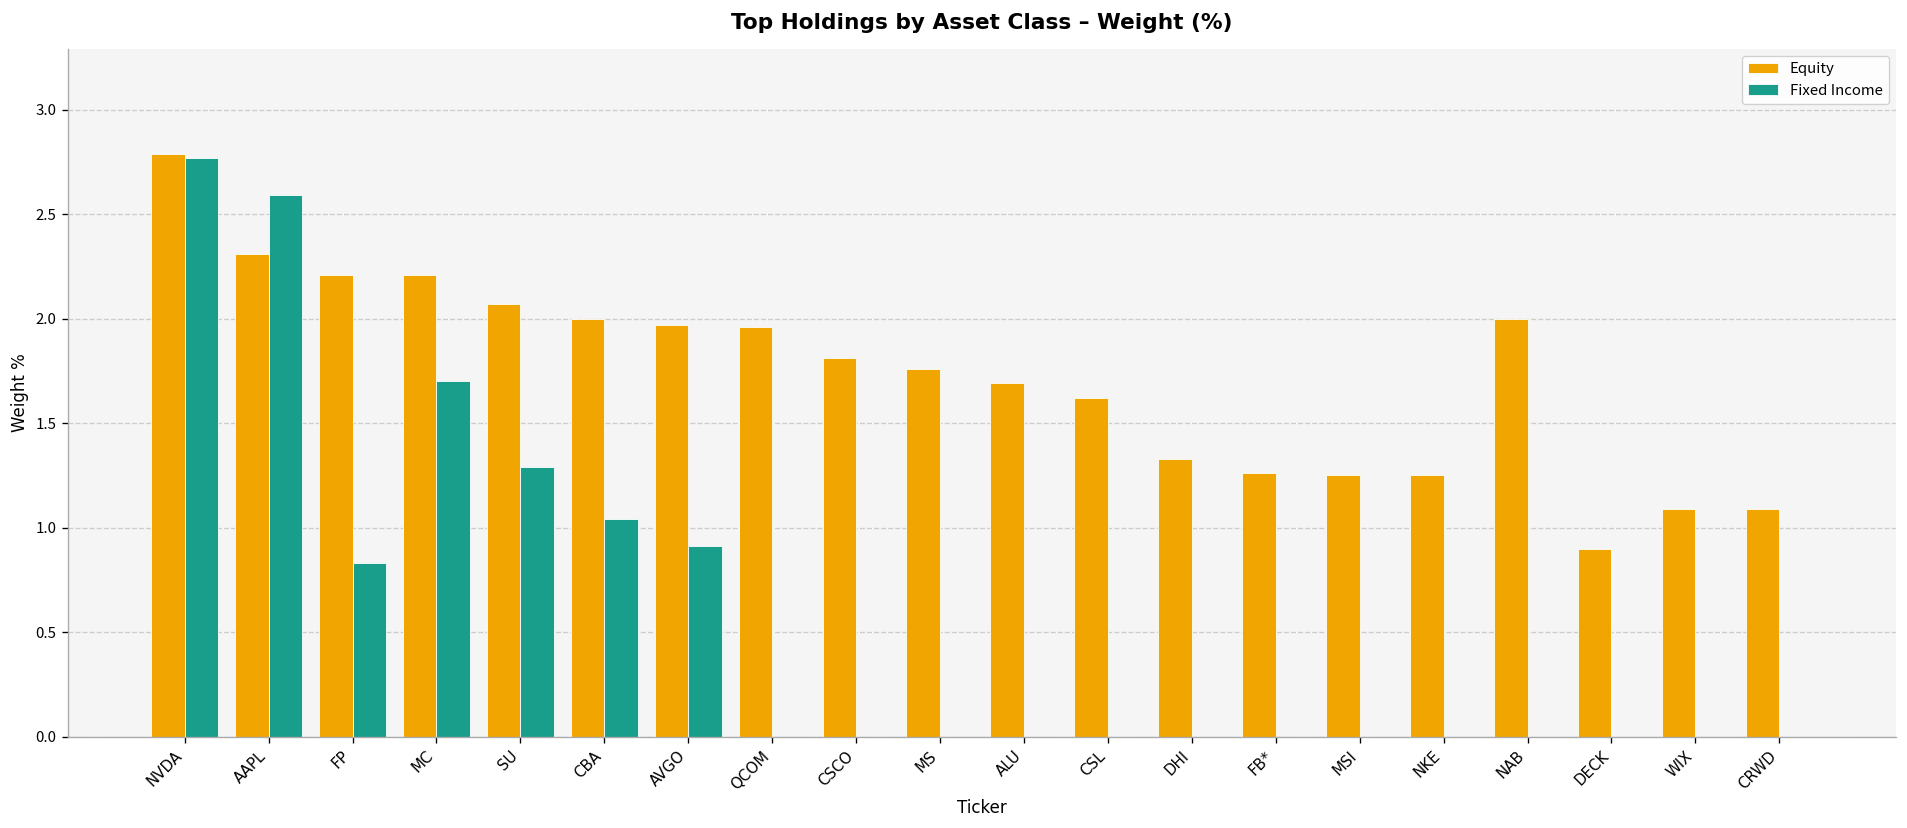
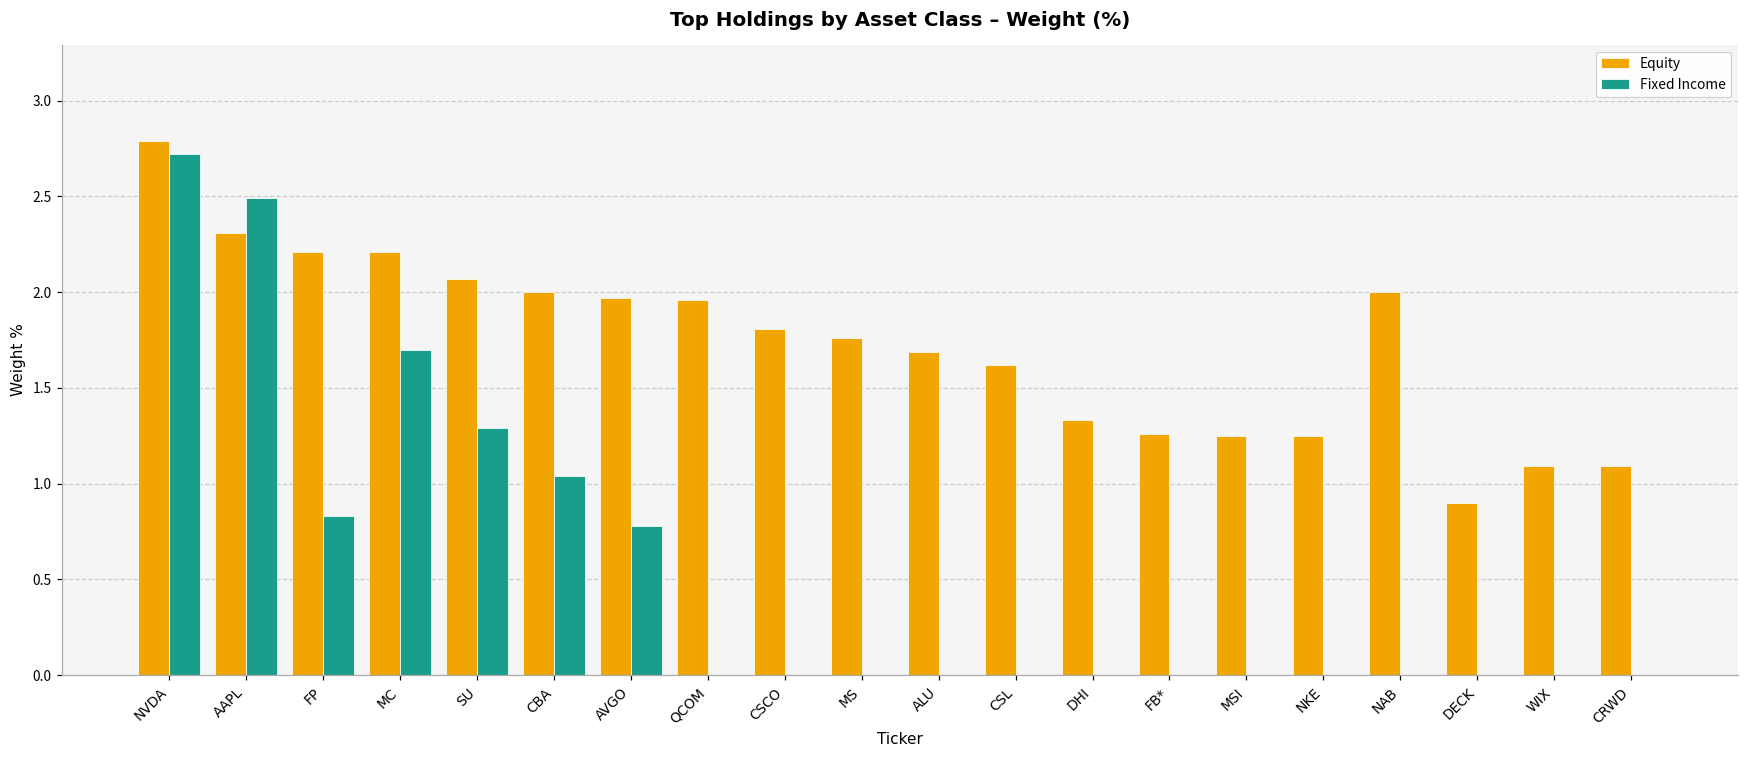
Fixed Income, NVDA: 2.77 -> 2.72
Fixed Income, AAPL: 2.59 -> 2.49
Fixed Income, AVGO: 0.91 -> 0.78
